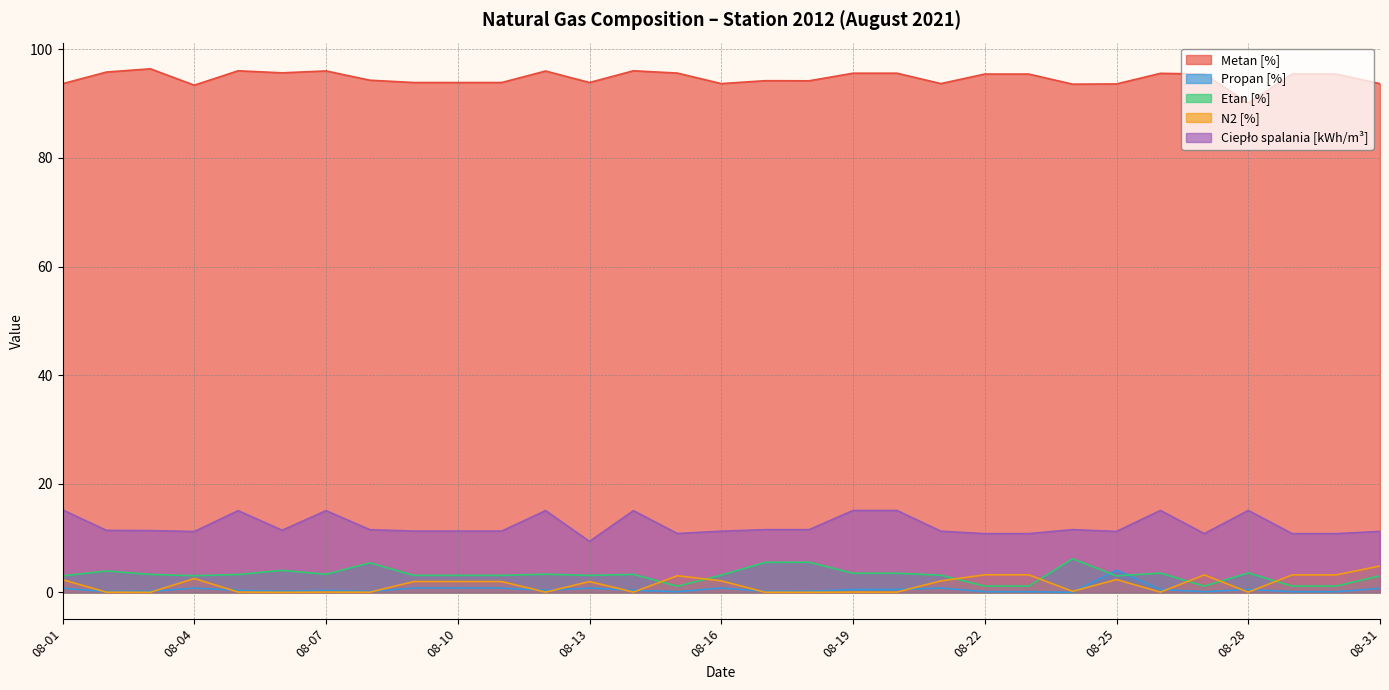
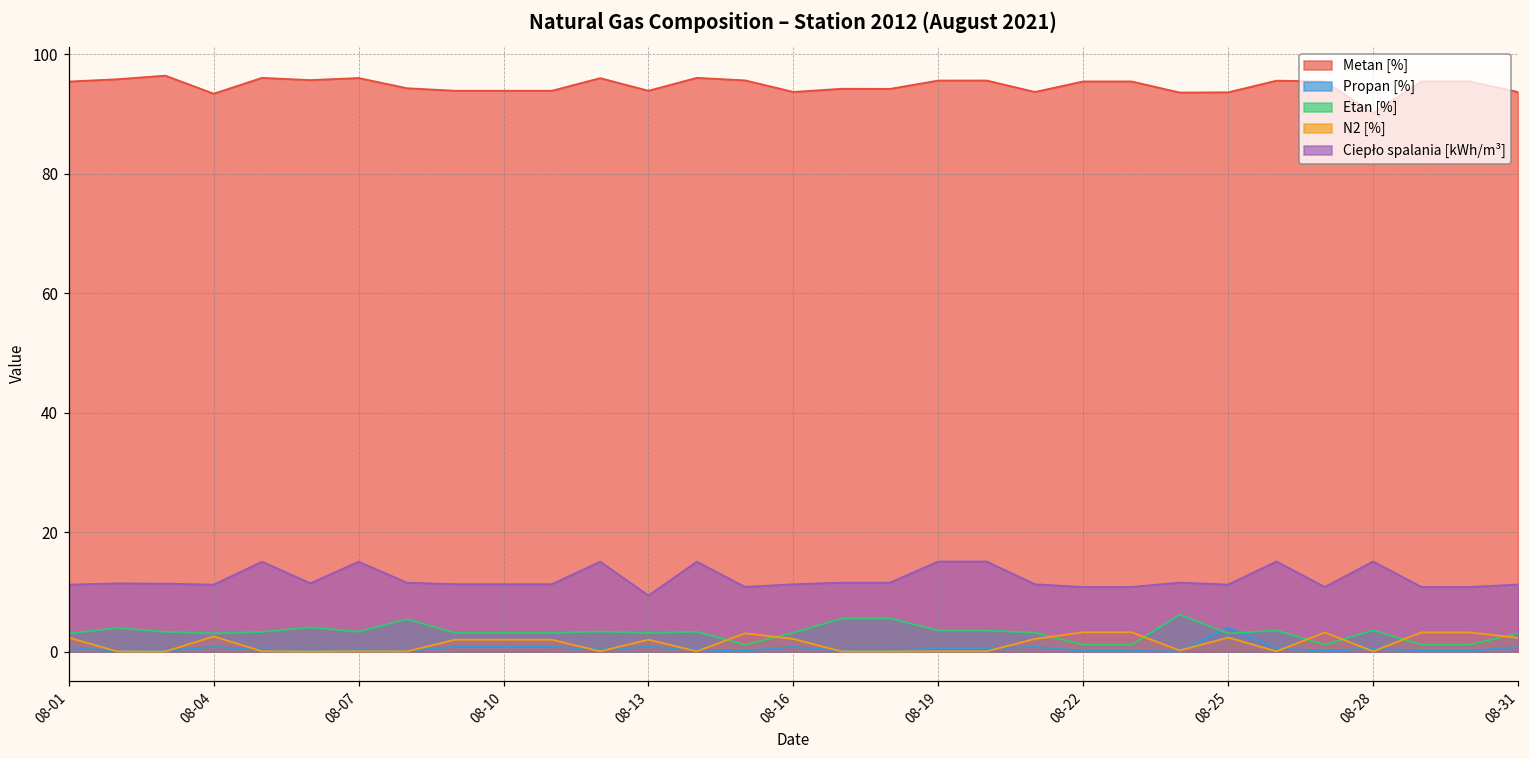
Metan [%], 08-01: 94 -> 95
Ciepło spalania [kWh/m³], 08-01: 15 -> 11
N2 [%], 08-31: 5 -> 2
